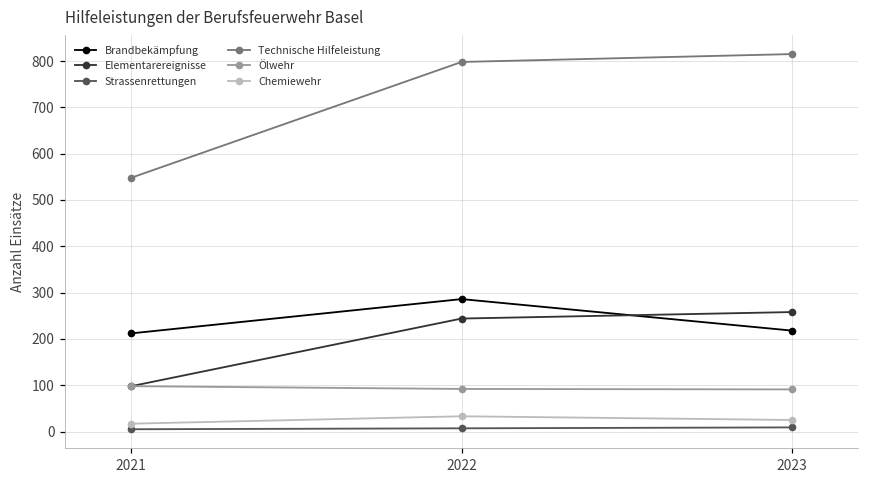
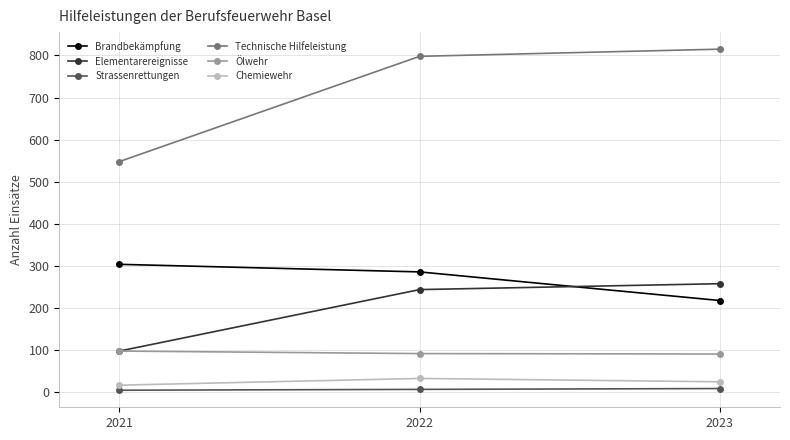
Brandbekämpfung, 2021: 210 -> 300
